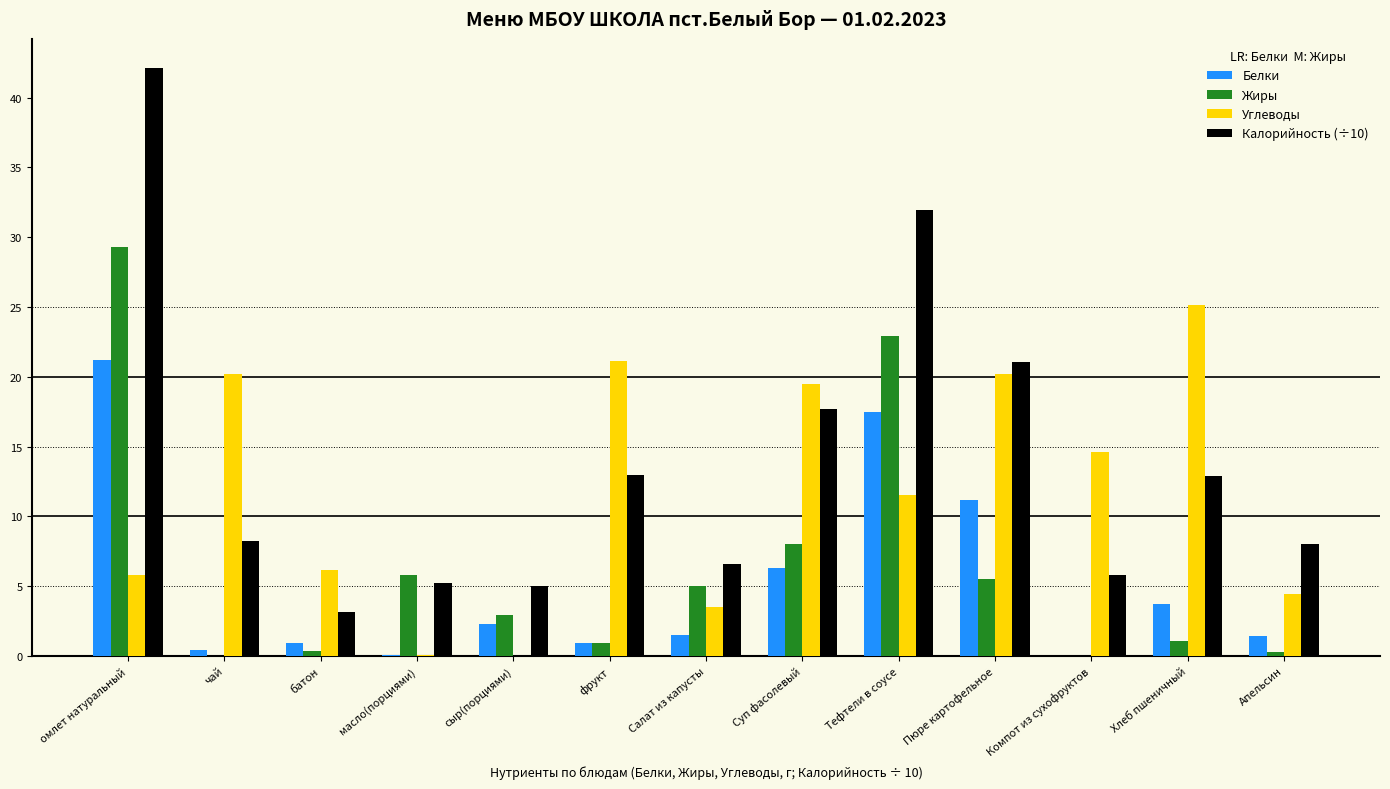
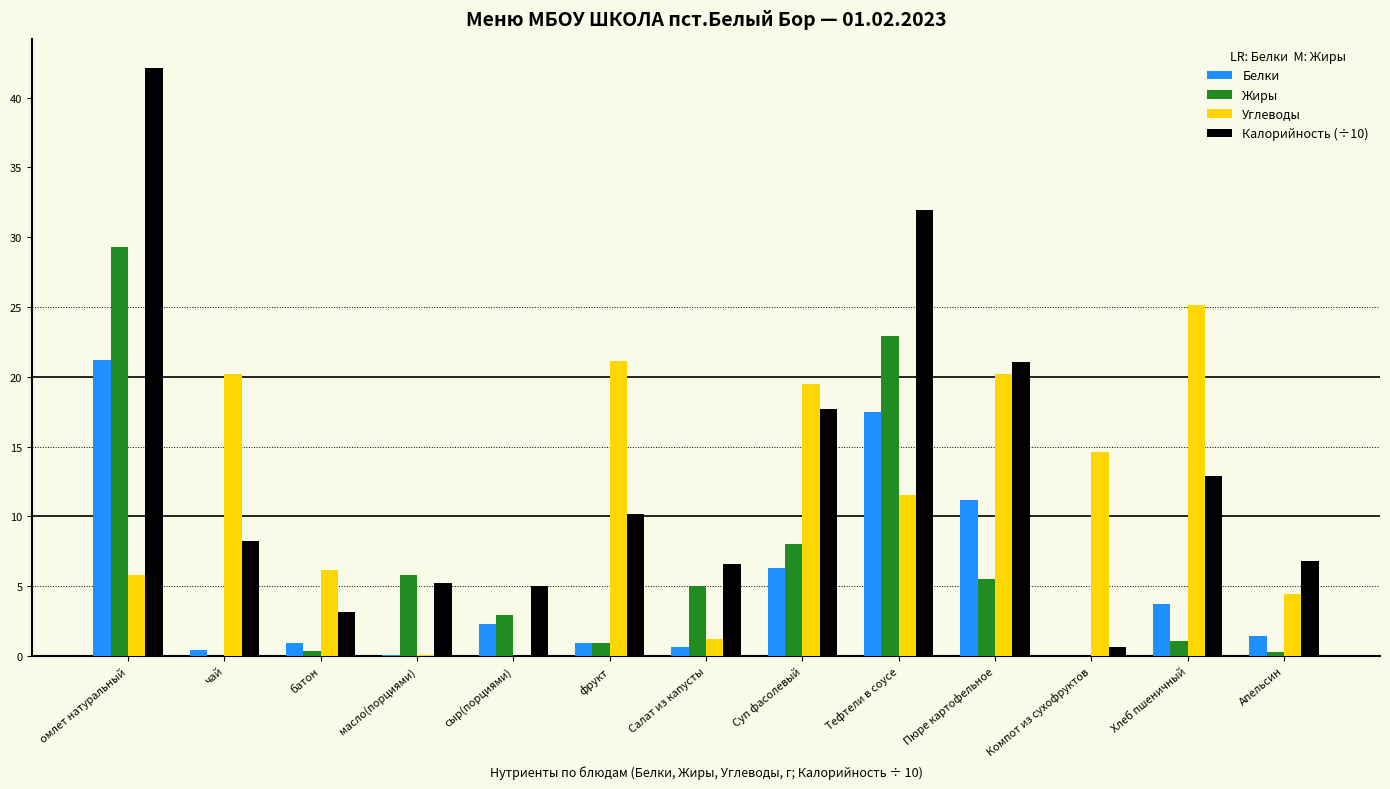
Калорийность (÷10), фрукт: 12.9 -> 10.1
Белки, Салат из капусты: 1.5 -> 0.6
Углеводы, Салат из капусты: 3.5 -> 1.2
Калорийность (÷10), Компот из сухофруктов: 5.8 -> 0.6
Калорийность (÷10), Апельсин: 8.0 -> 6.8
